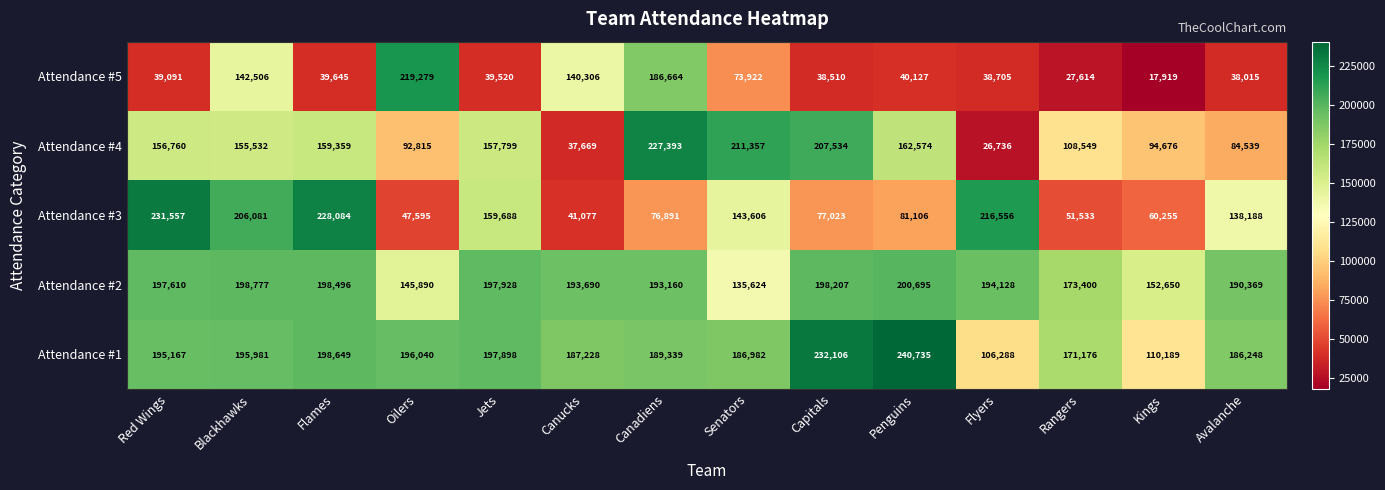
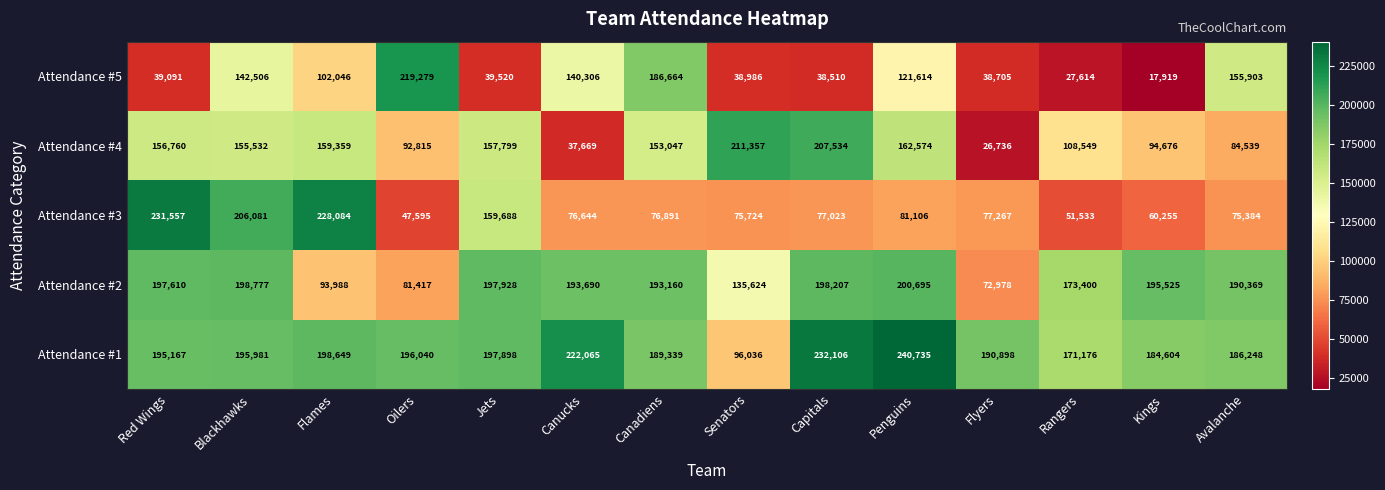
Attendance #5, Flames: 39,645 -> 102,046
Attendance #5, Senators: 73,922 -> 38,986
Attendance #5, Penguins: 40,127 -> 121,614
Attendance #5, Avalanche: 38,015 -> 155,903
Attendance #4, Canadiens: 227,393 -> 153,047
Attendance #3, Canucks: 41,077 -> 76,644
Attendance #3, Senators: 143,606 -> 75,724
Attendance #3, Flyers: 216,556 -> 77,267
Attendance #3, Avalanche: 138,188 -> 75,384
Attendance #2, Flames: 198,496 -> 93,988
Attendance #2, Oilers: 145,890 -> 81,417
Attendance #2, Flyers: 194,128 -> 72,978
Attendance #2, Kings: 152,650 -> 195,525
Attendance #1, Canucks: 187,228 -> 222,065
Attendance #1, Senators: 186,982 -> 96,036
Attendance #1, Flyers: 106,288 -> 190,898
Attendance #1, Kings: 110,189 -> 184,604
